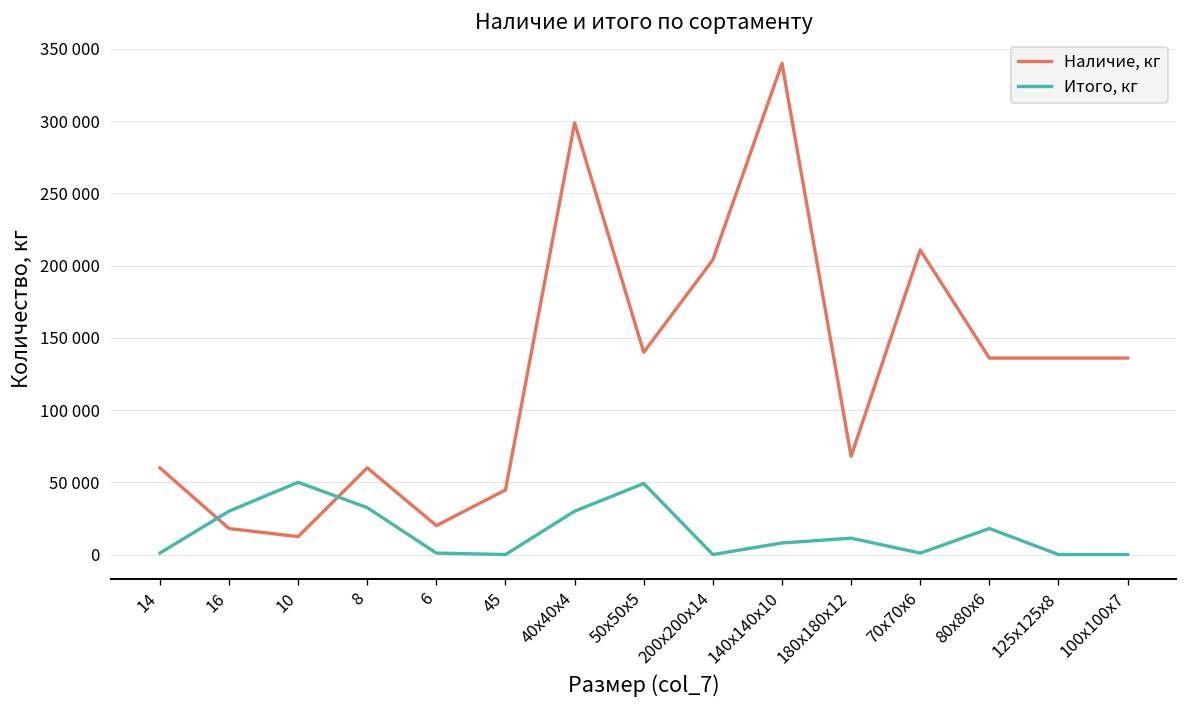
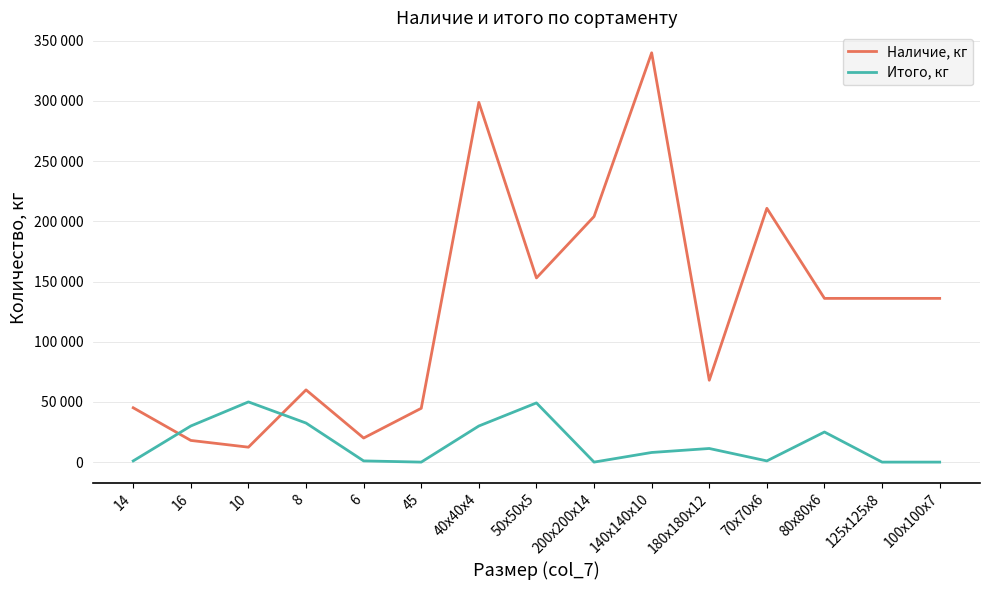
Наличие, кг, 14: 60000 -> 45000
Наличие, кг, 50х50х5: 140000 -> 153000
Итого, кг, 80х80х6: 18000 -> 25000
